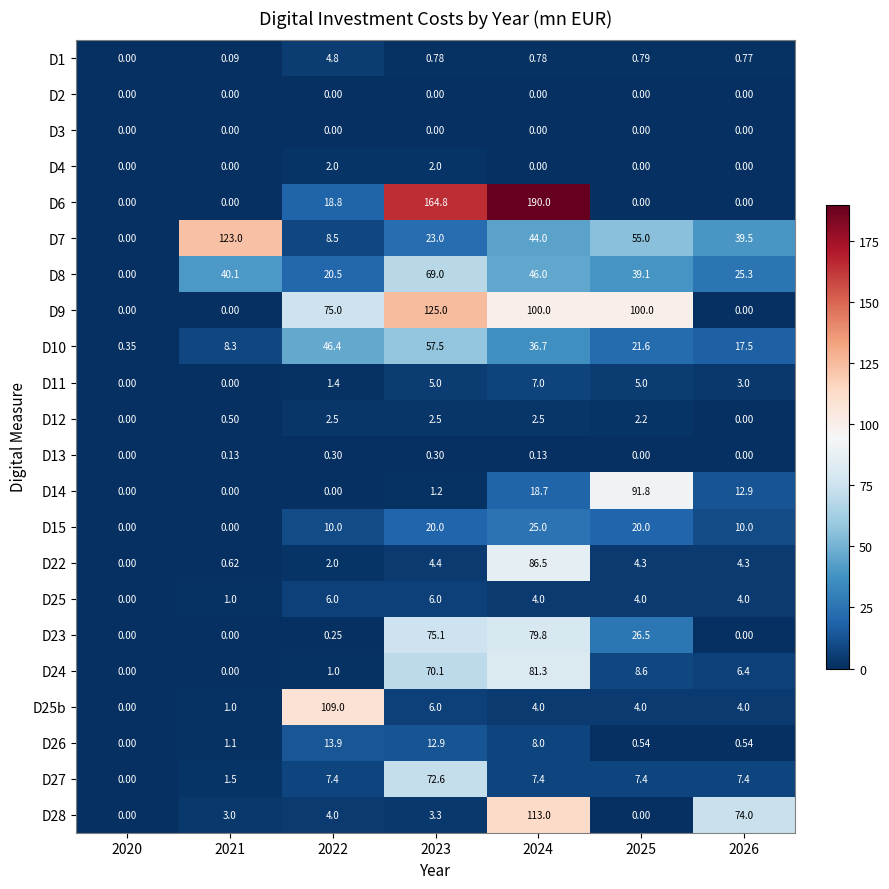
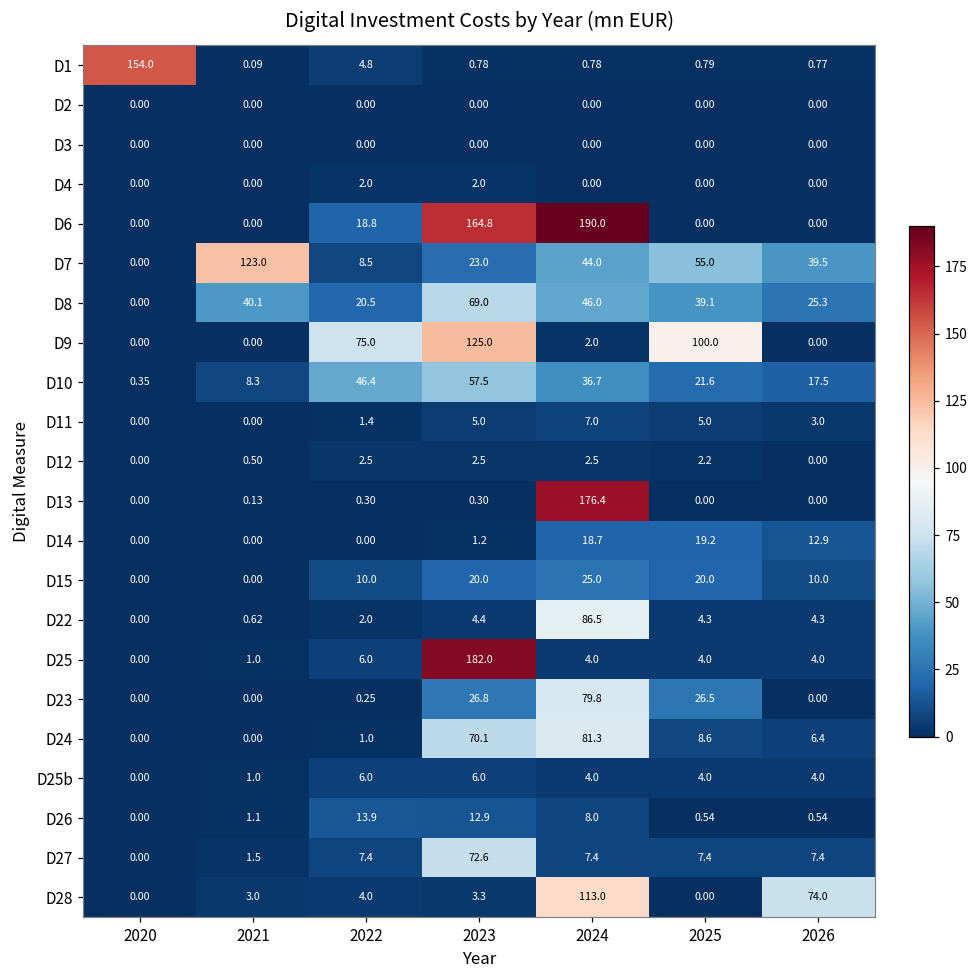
D1, 2020: 0.00 -> 154.0
D9, 2024: 100.0 -> 2.0
D13, 2024: 0.13 -> 176.4
D14, 2025: 91.8 -> 19.2
D25, 2023: 6.0 -> 182.0
D23, 2023: 75.1 -> 26.8
D25b, 2022: 109.0 -> 6.0
